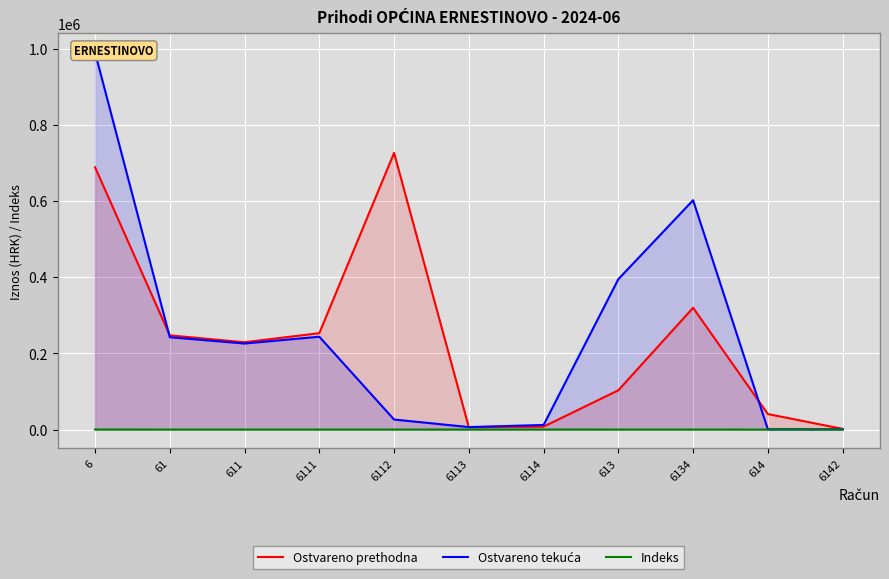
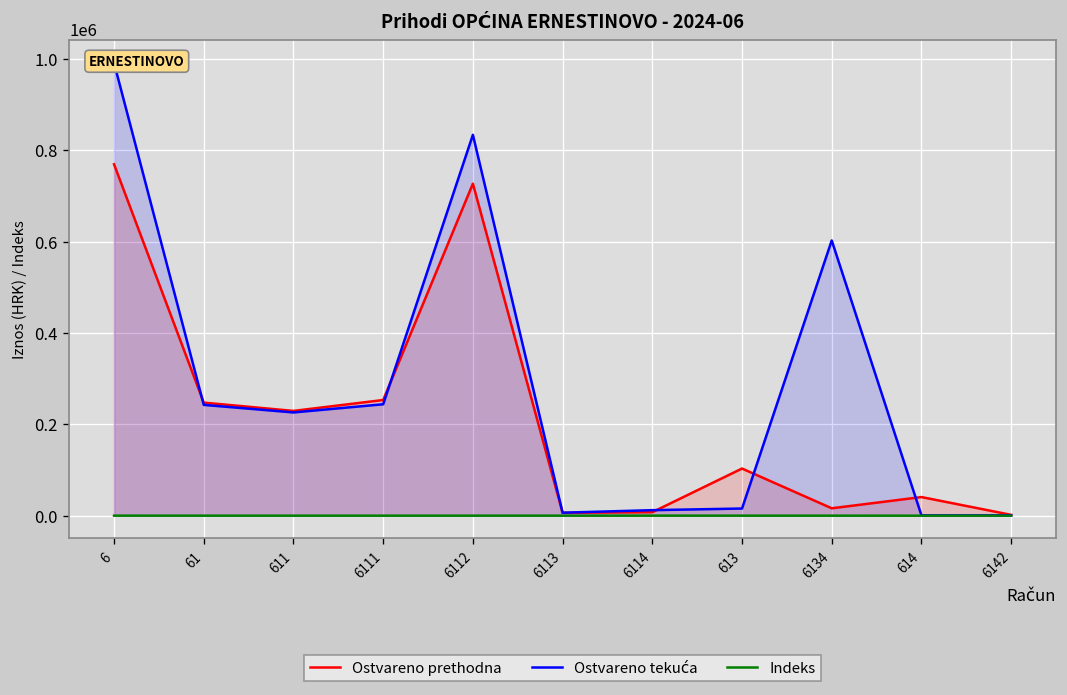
Ostvareno prethodna, 6: 690000 -> 770000
Ostvareno tekuća, 6112: 30000 -> 830000
Ostvareno tekuća, 613: 390000 -> 20000
Ostvareno prethodna, 6134: 320000 -> 20000
